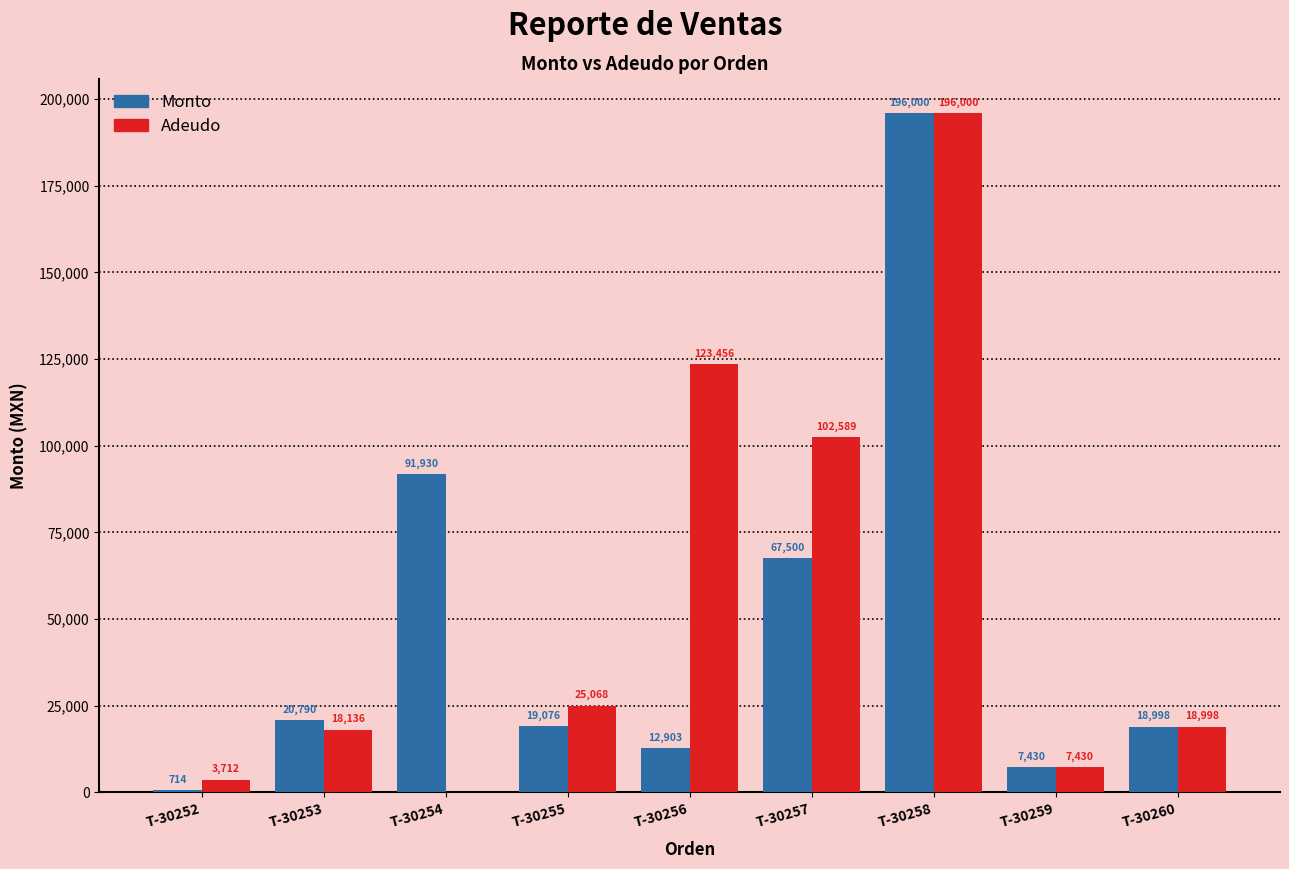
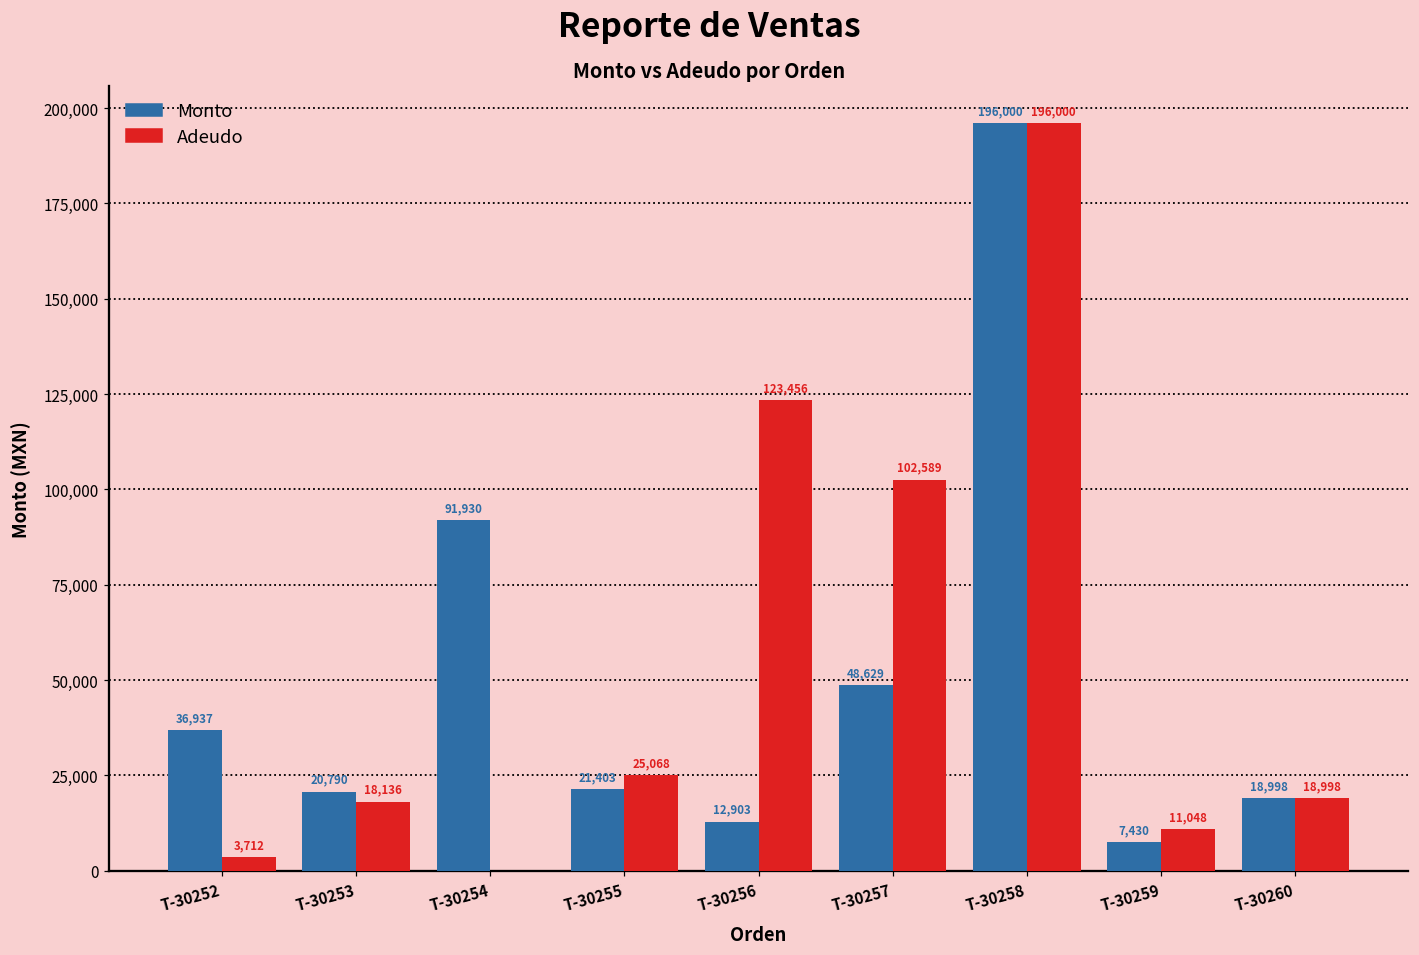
Monto, T-30252: 714 -> 36,937
Monto, T-30255: 19,076 -> 21,403
Monto, T-30257: 67,500 -> 48,629
Adeudo, T-30259: 7,430 -> 11,048
